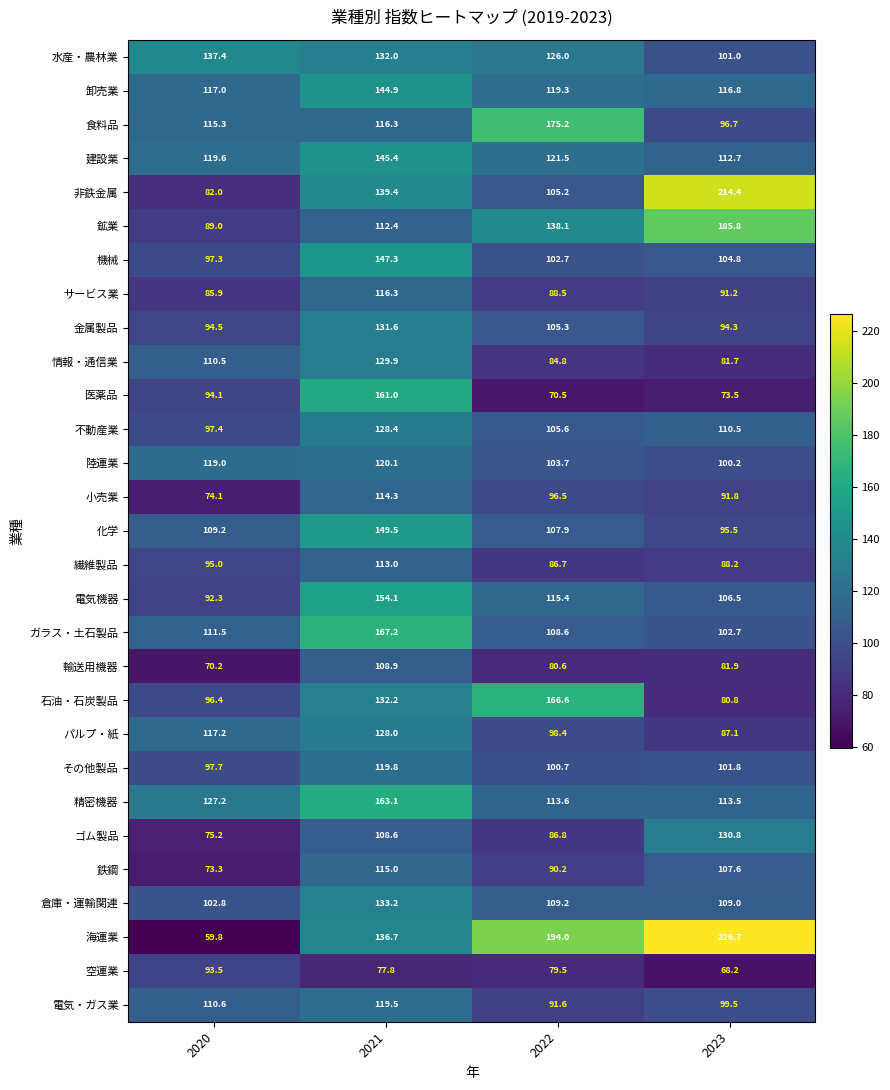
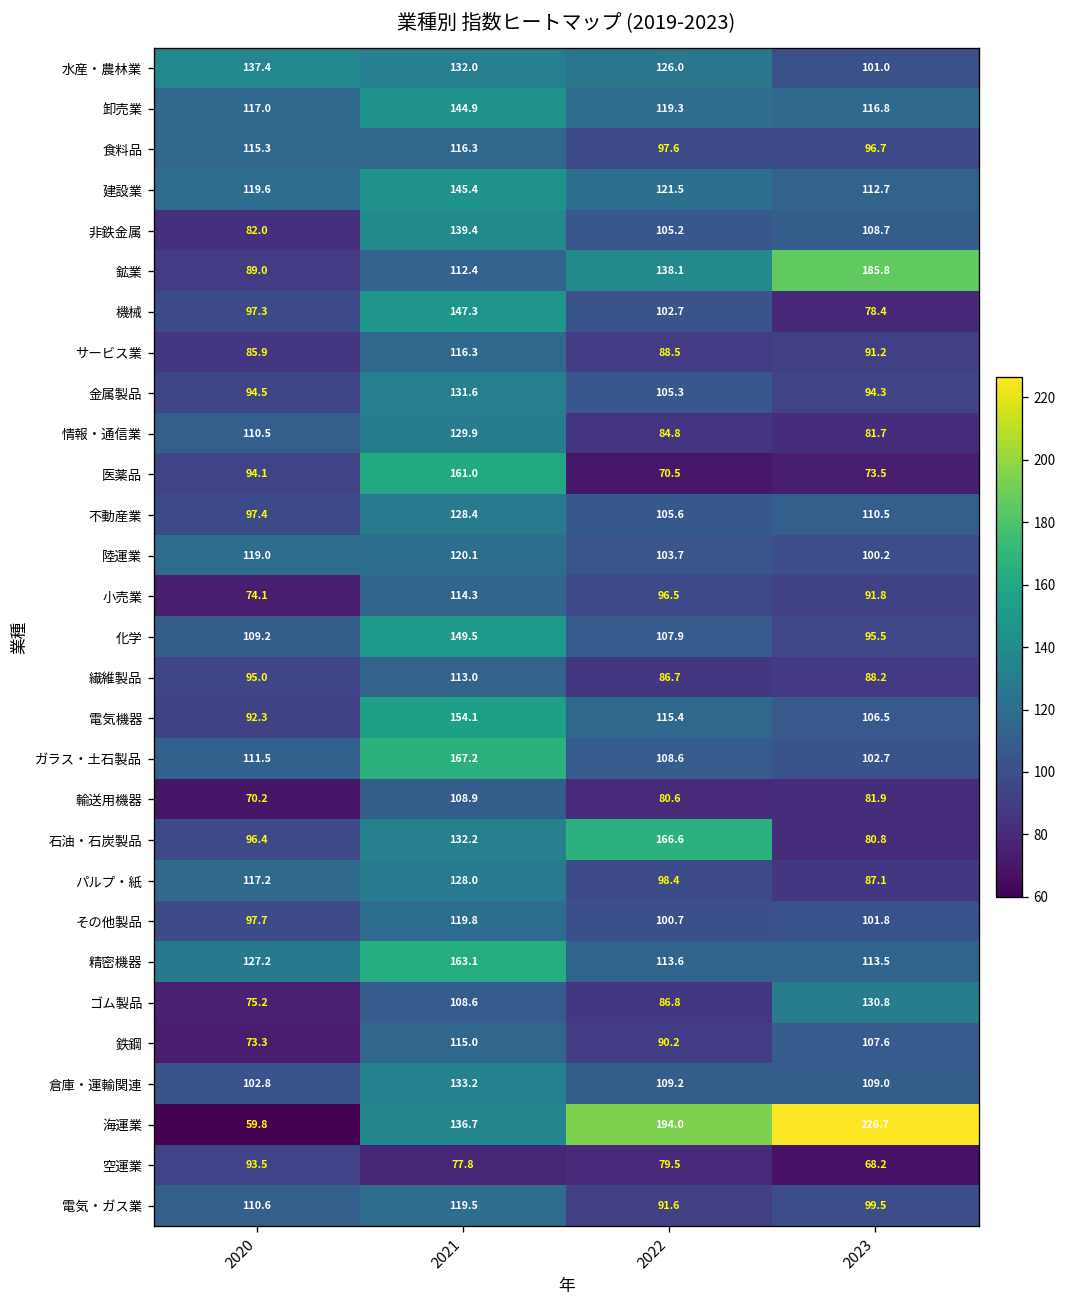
食料品, 2022: 175.2 -> 97.6
非鉄金属, 2023: 214.4 -> 108.7
機械, 2023: 104.8 -> 78.4
